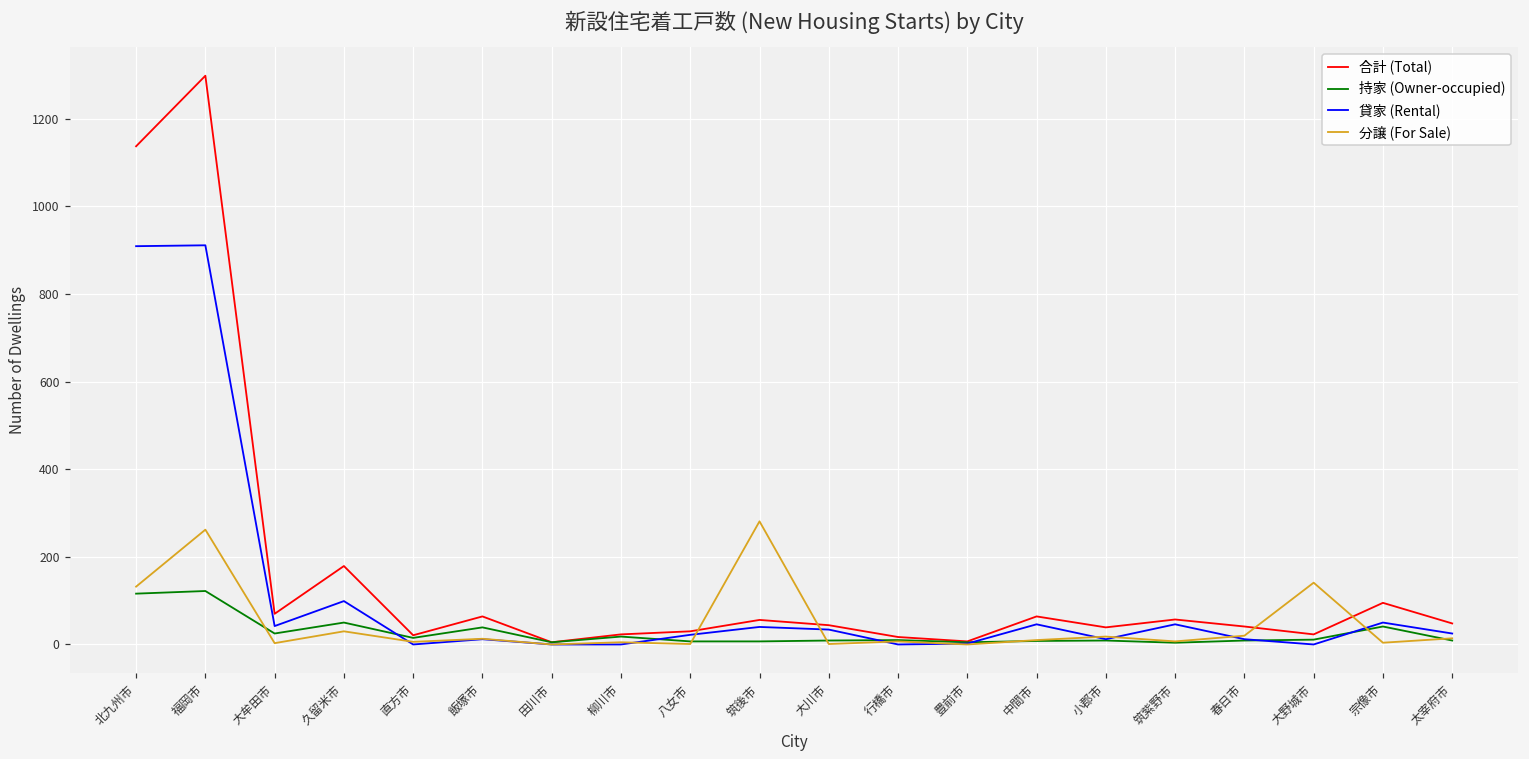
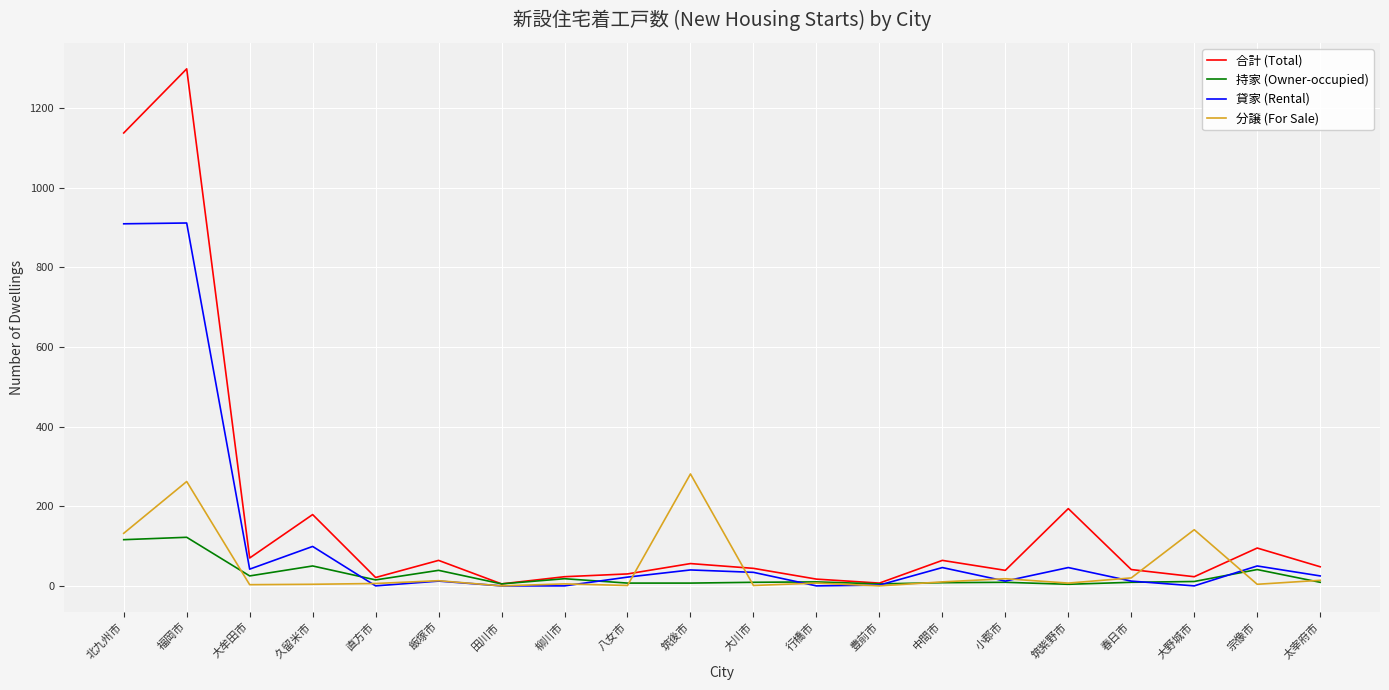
分譲 (For Sale), 久留米市: 30 -> 0
合計 (Total), 筑紫野市: 60 -> 190
